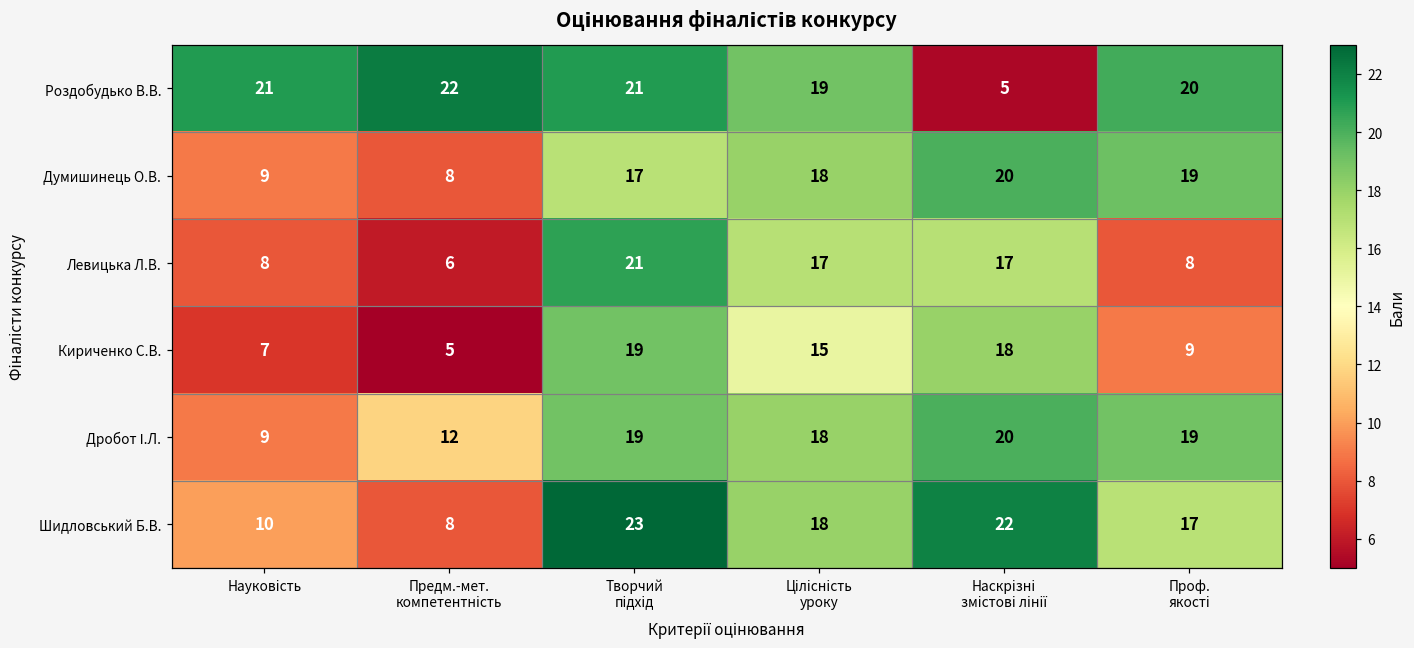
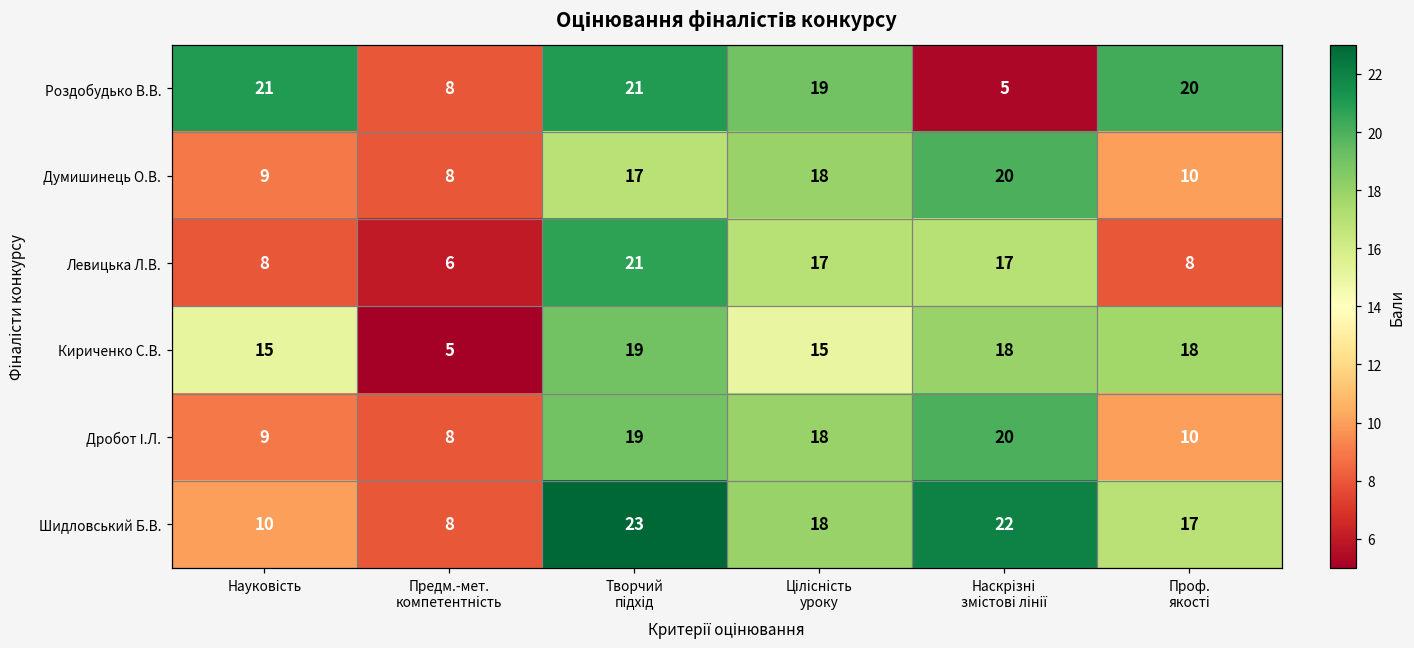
Роздобудько В.В., Предм.-мет. компетентність: 22 -> 8
Думишинець О.В., Проф. якості: 19 -> 10
Кириченко С.В., Науковість: 7 -> 15
Кириченко С.В., Проф. якості: 9 -> 18
Дробот І.Л., Предм.-мет. компетентність: 12 -> 8
Дробот І.Л., Проф. якості: 19 -> 10
